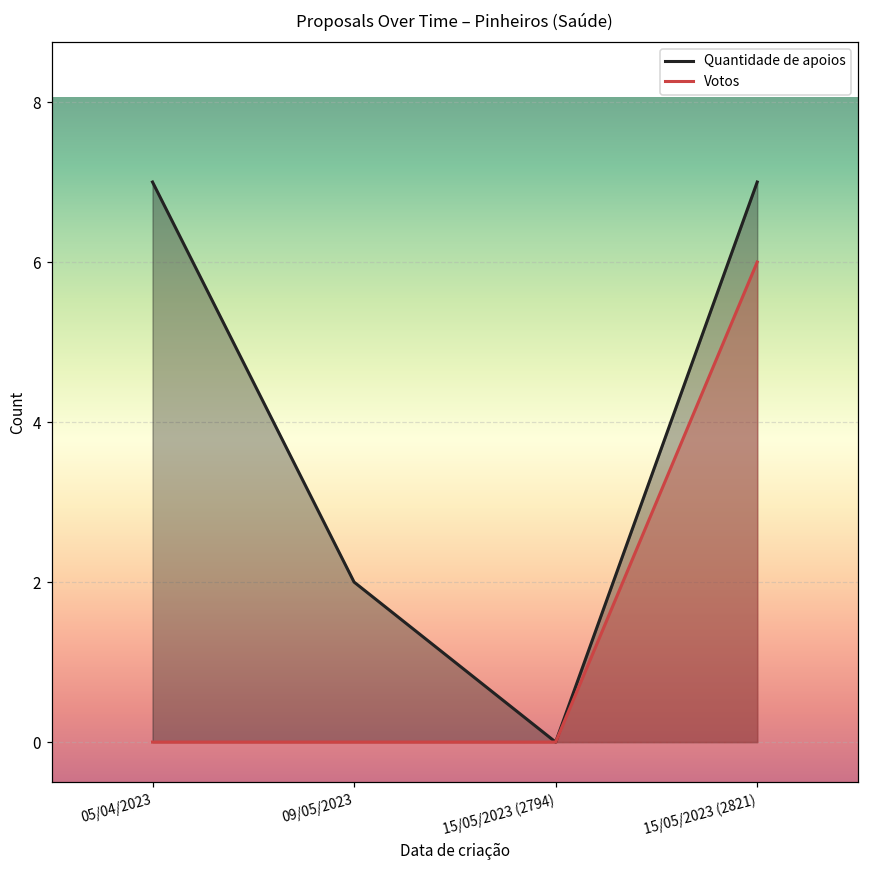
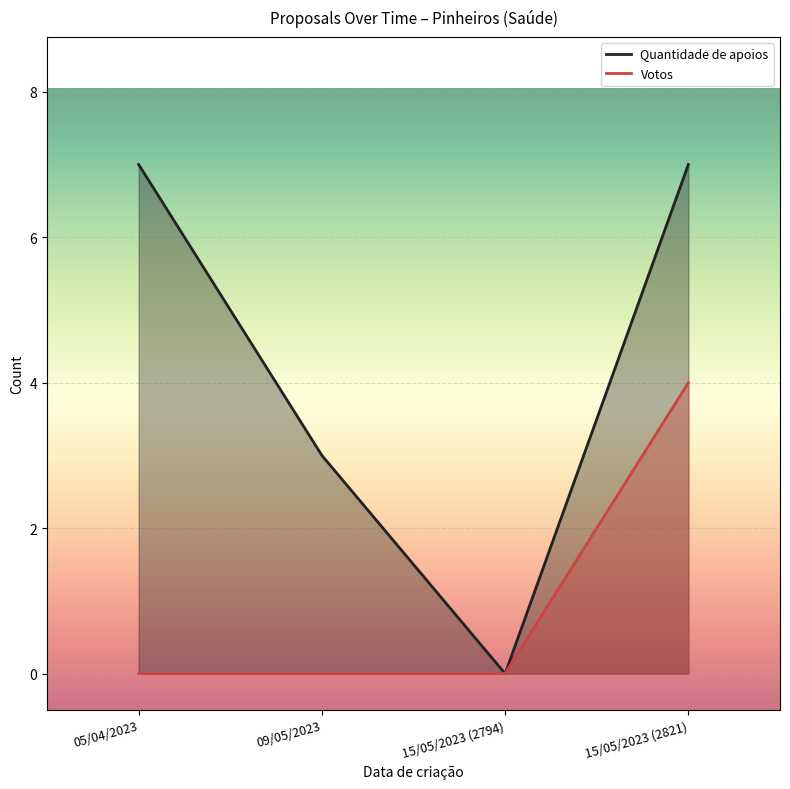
Quantidade de apoios, 09/05/2023: 2 -> 3
Votos, 15/05/2023 (2821): 6 -> 4
